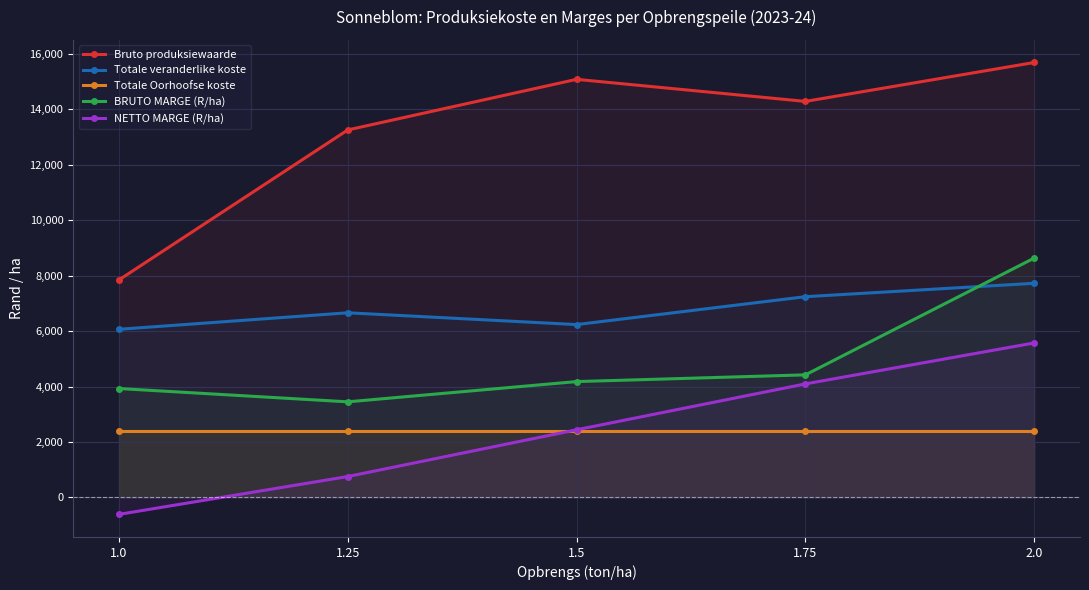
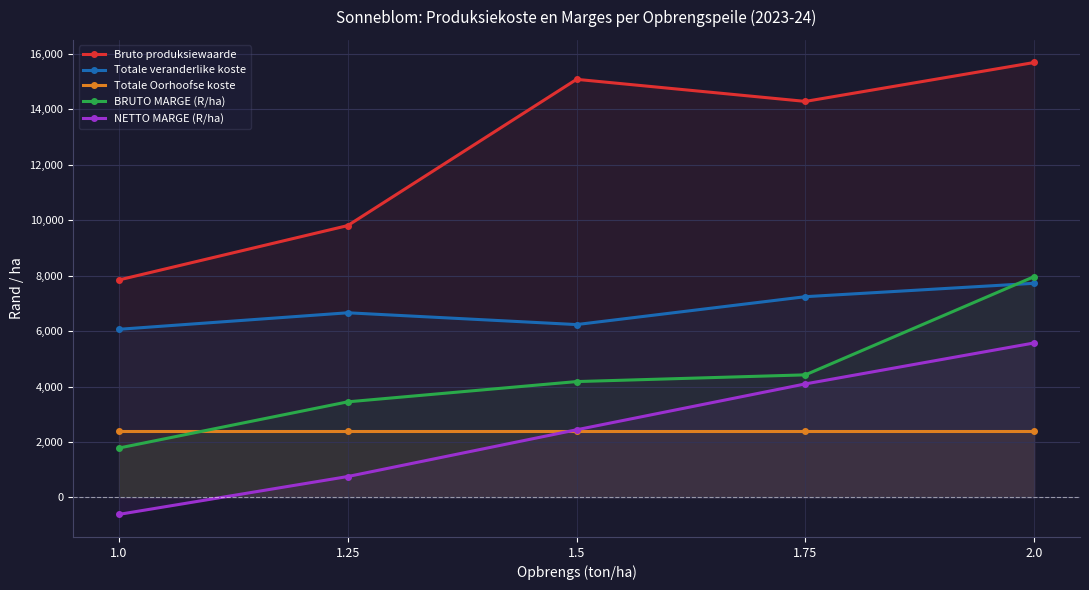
BRUTO MARGE (R/ha), 1.0: 3,900 -> 1,800
Bruto produksiewaarde, 1.25: 13,300 -> 9,800
BRUTO MARGE (R/ha), 2.0: 8,600 -> 8,000
